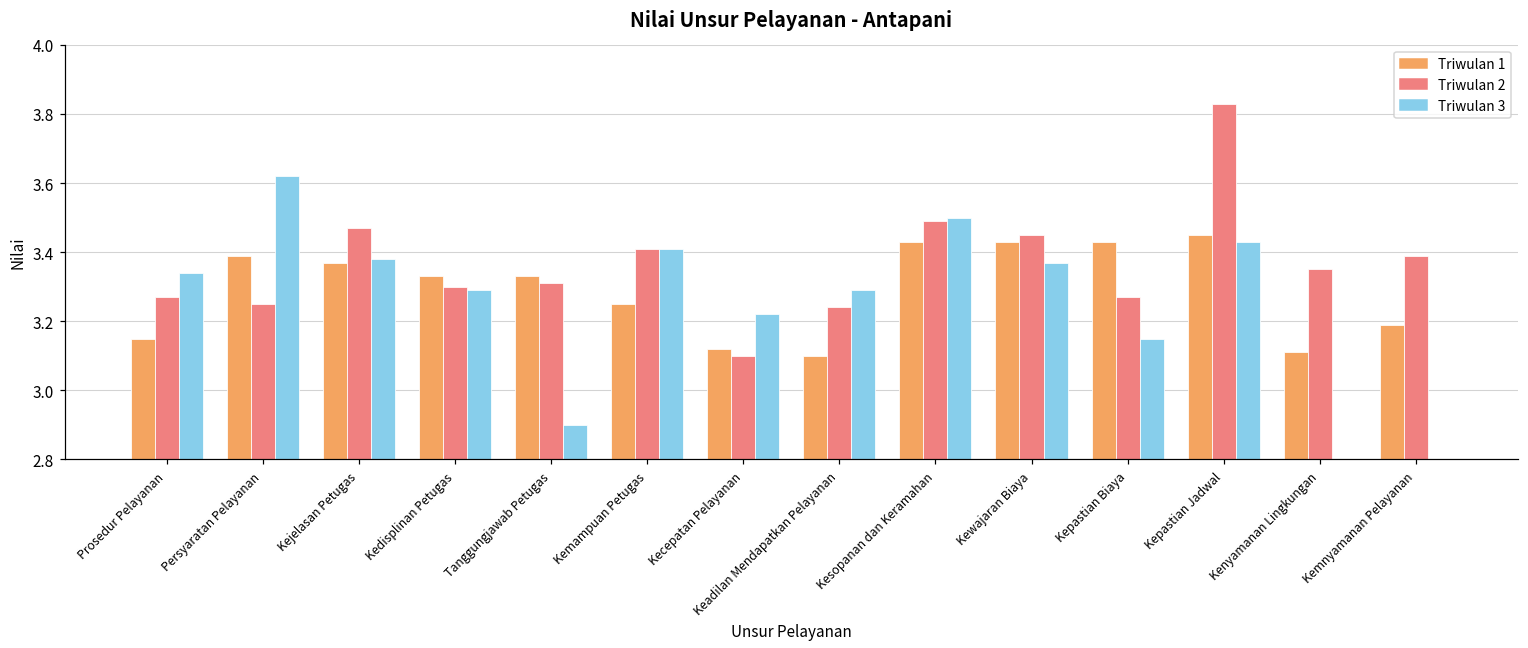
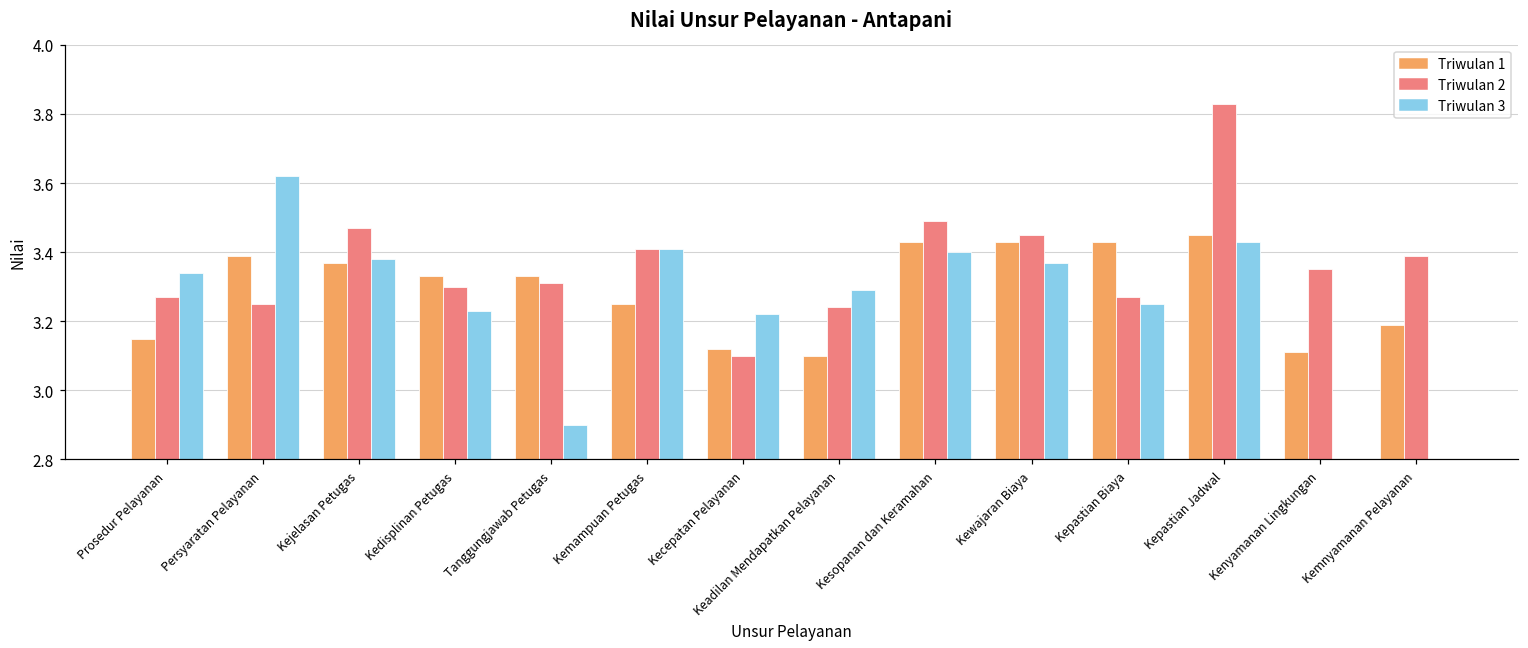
Triwulan 3, Kedisplinan Petugas: 3.29 -> 3.23
Triwulan 3, Kesopanan dan Keramahan: 3.5 -> 3.4
Triwulan 3, Kepastian Biaya: 3.15 -> 3.25
